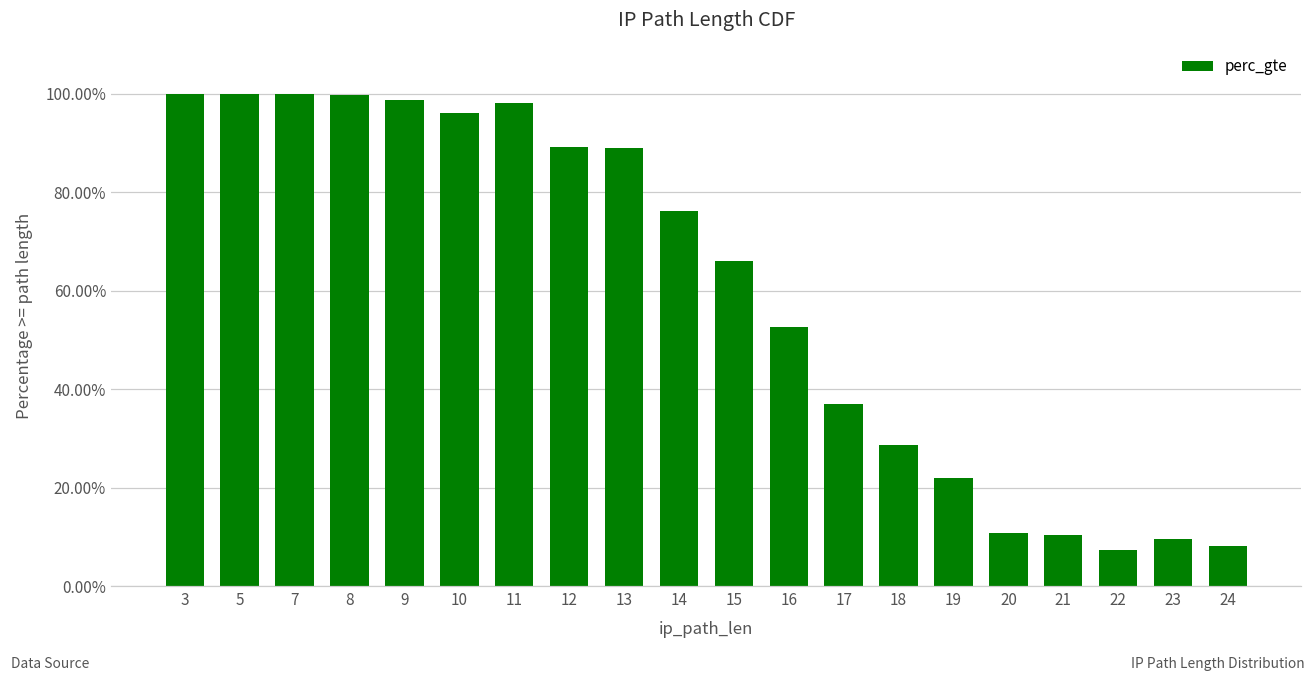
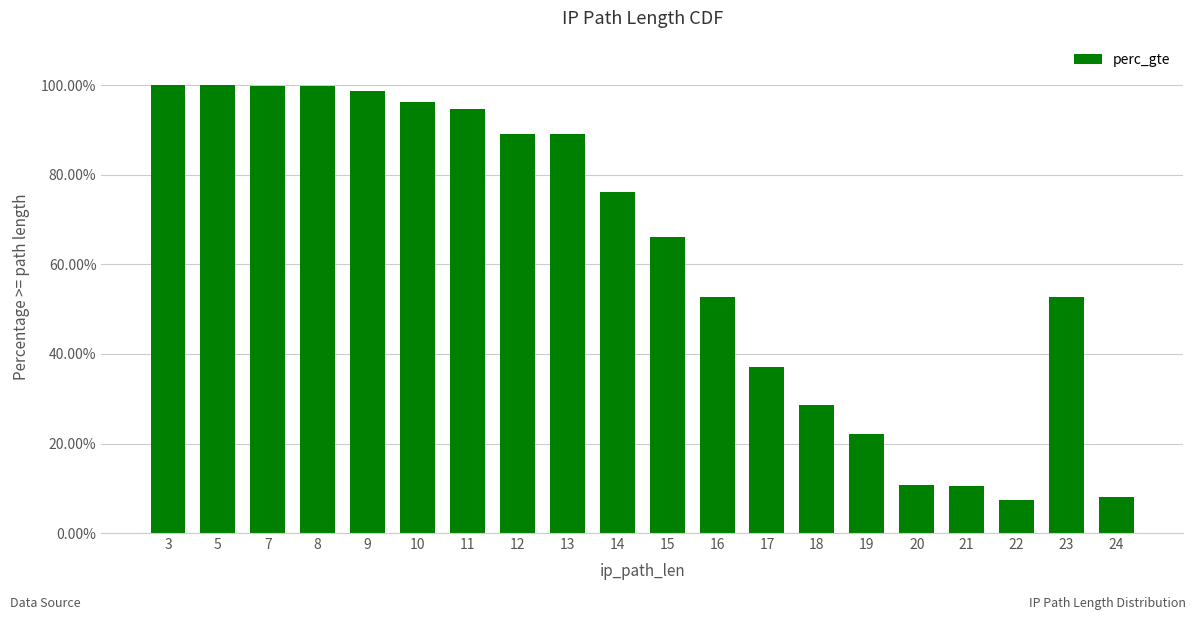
11: 98% -> 95%
23: 10% -> 53%
